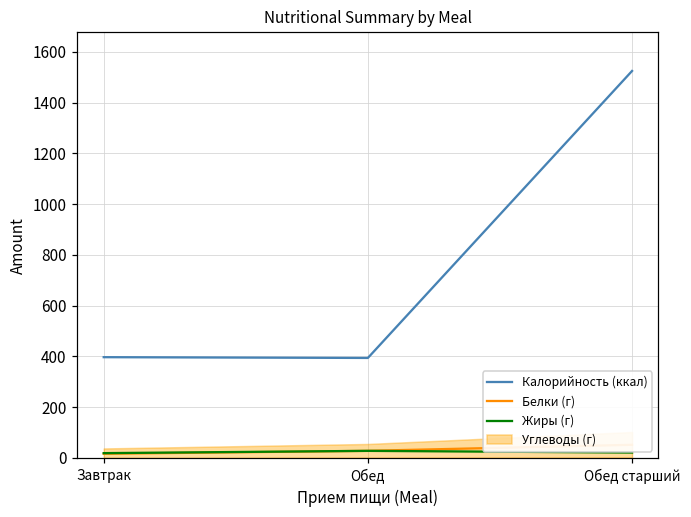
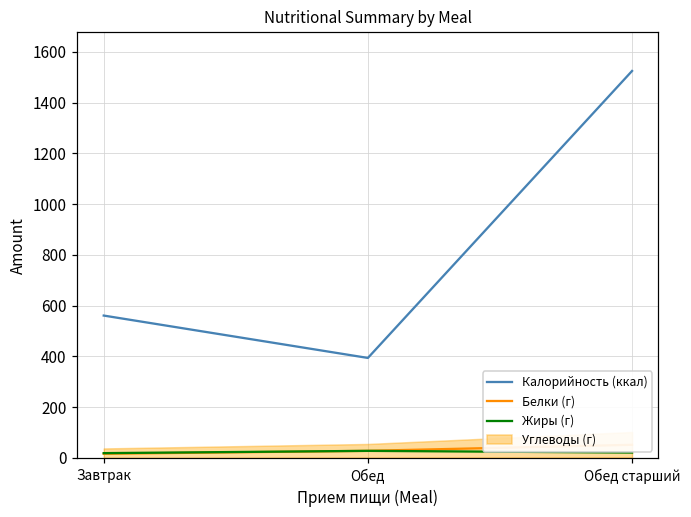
Калорийность (ккал), Завтрак: 400 -> 560
